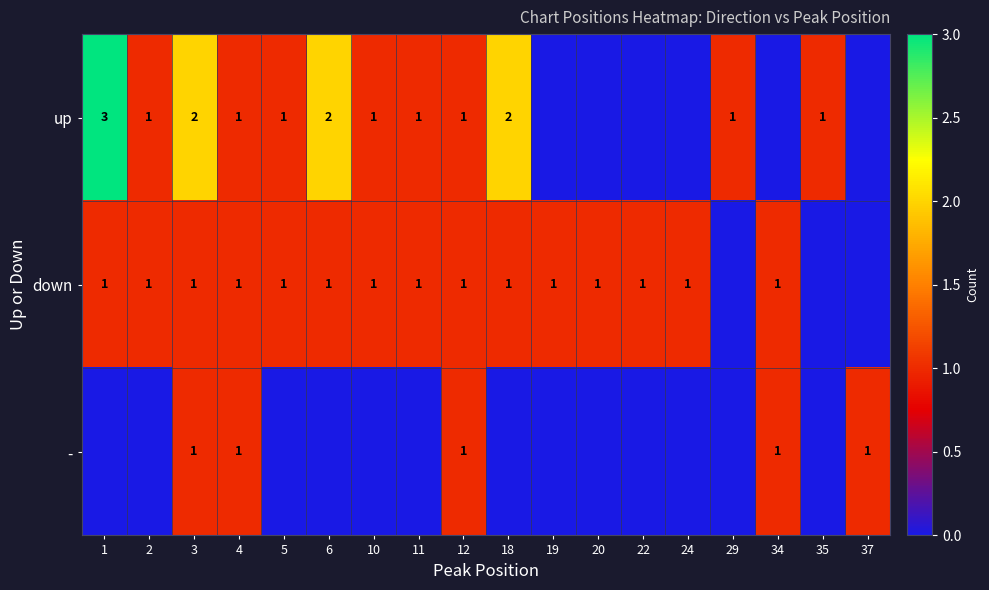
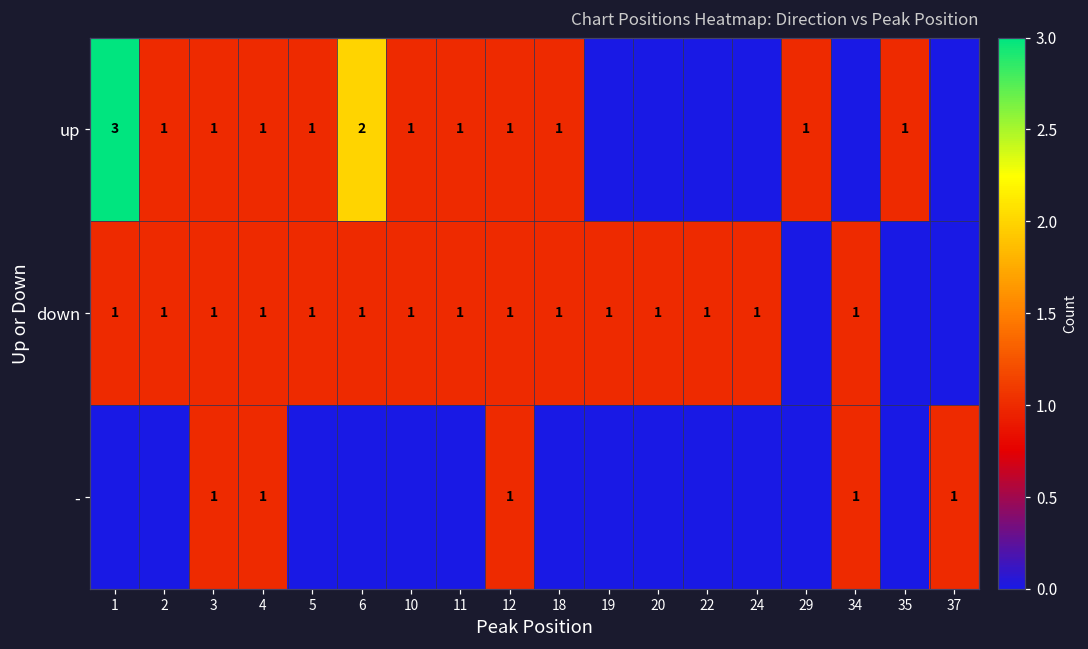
up, 3: 2 -> 1
up, 18: 2 -> 1
